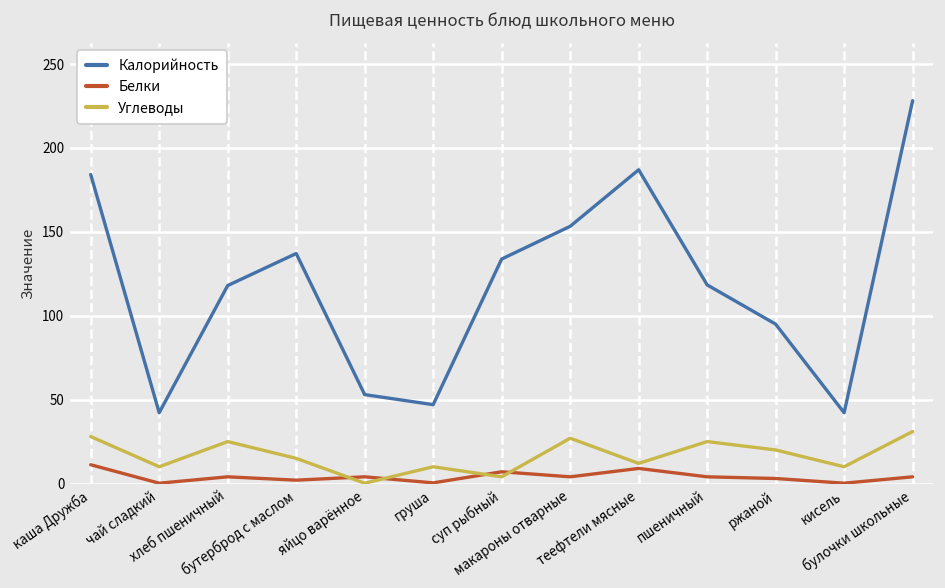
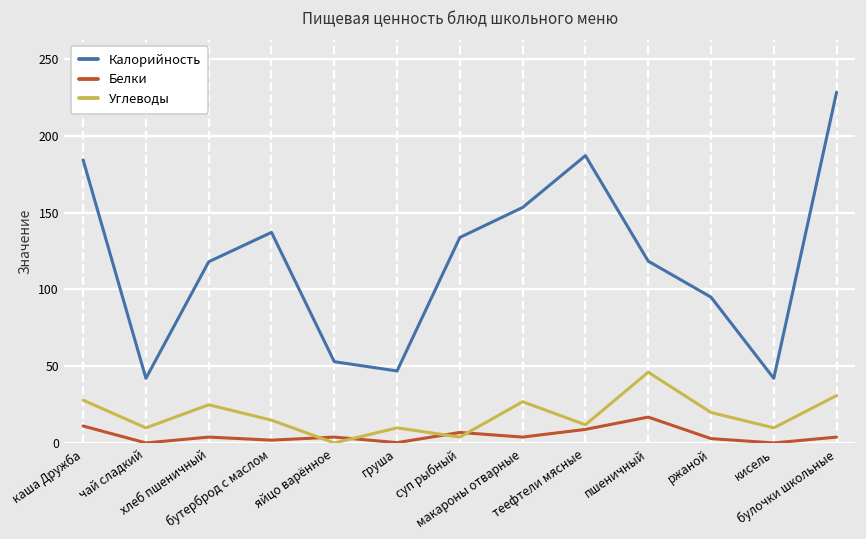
Белки, пшеничный: 4 -> 17
Углеводы, пшеничный: 25 -> 46
